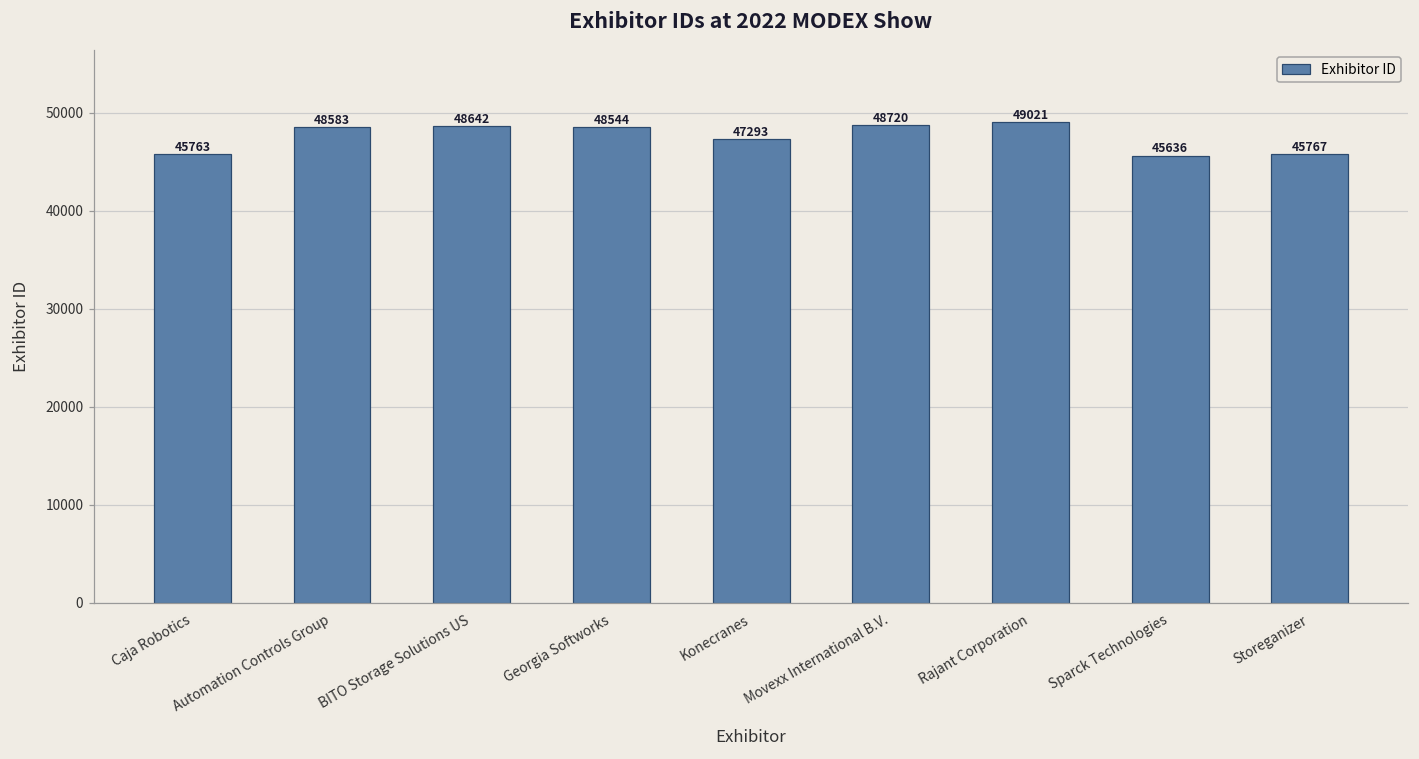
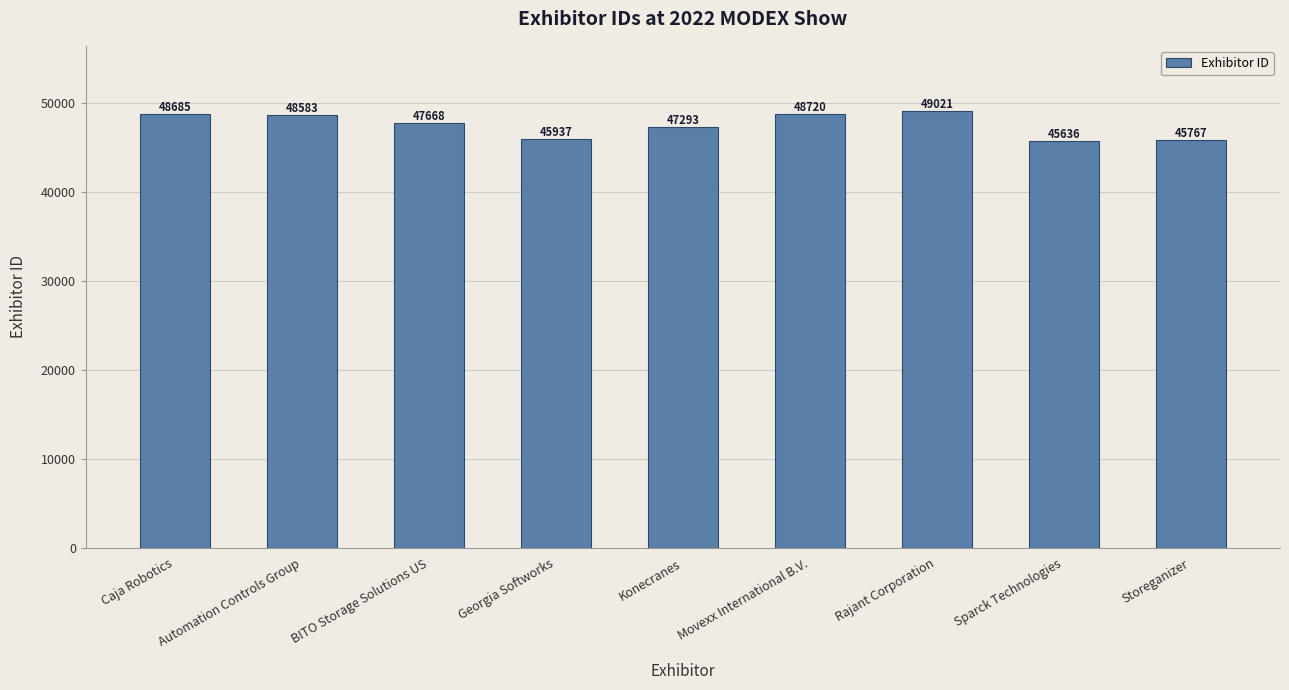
Caja Robotics: 45763 -> 48685
BITO Storage Solutions US: 48642 -> 47668
Georgia Softworks: 48544 -> 45937
